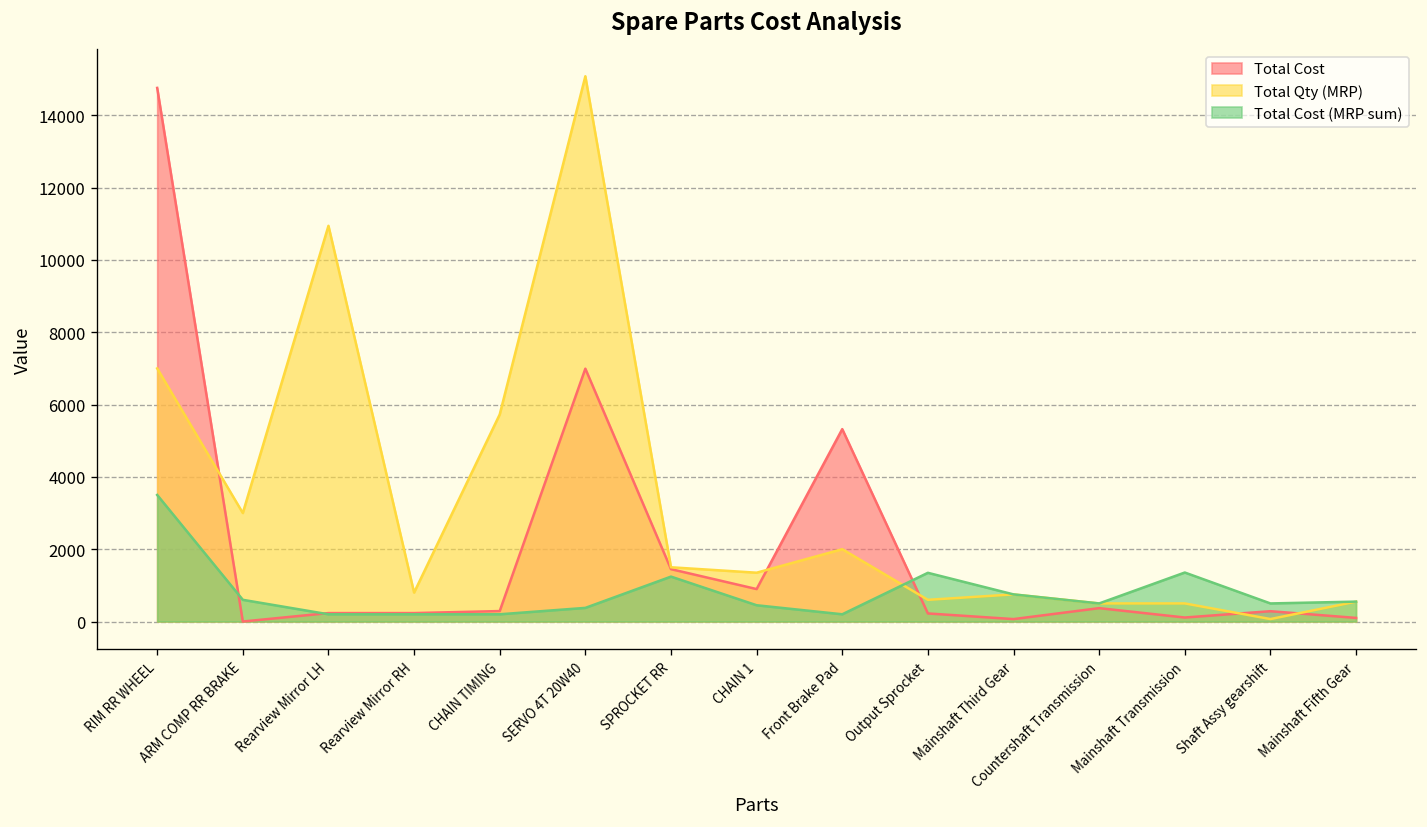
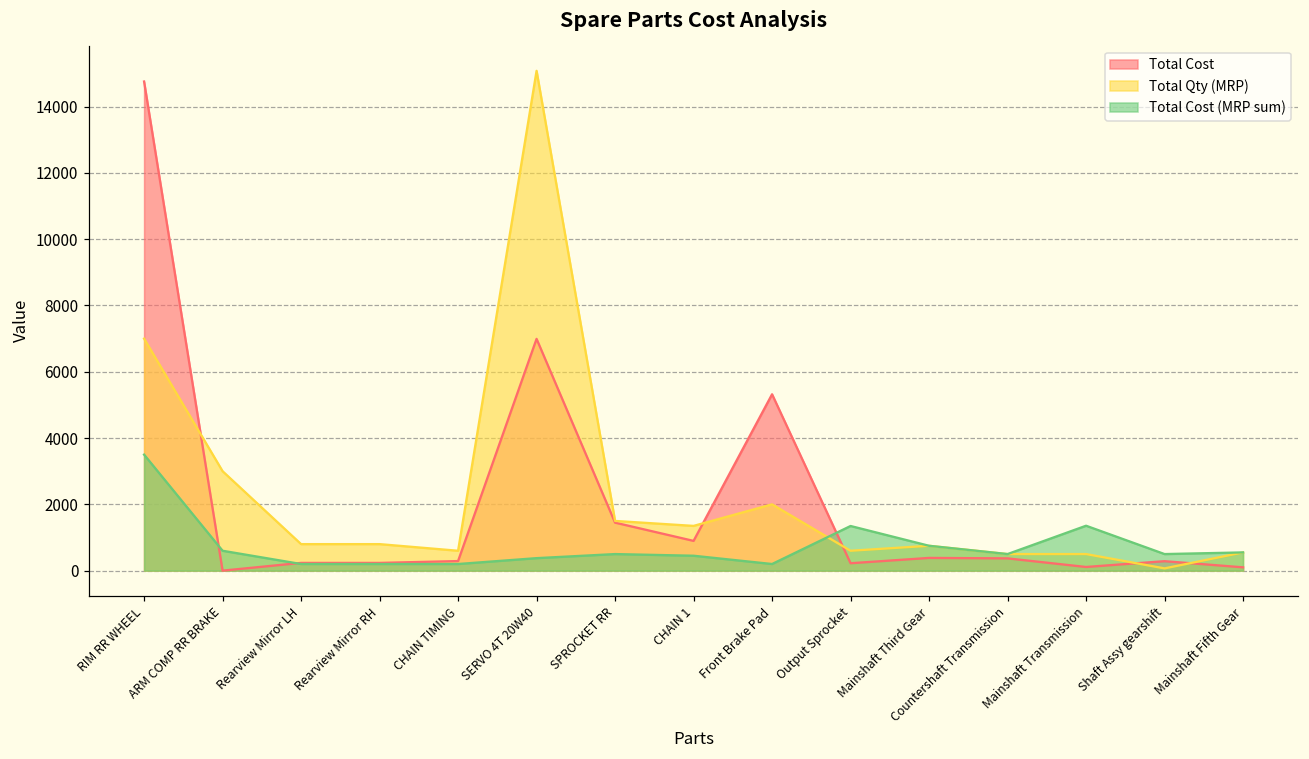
Total Qty (MRP), Rearview Mirror LH: 10900 -> 800
Total Qty (MRP), CHAIN TIMING: 5700 -> 600
Total Cost (MRP sum), SPROCKET RR: 1200 -> 500
Total Cost, Mainshaft Third Gear: 100 -> 400
